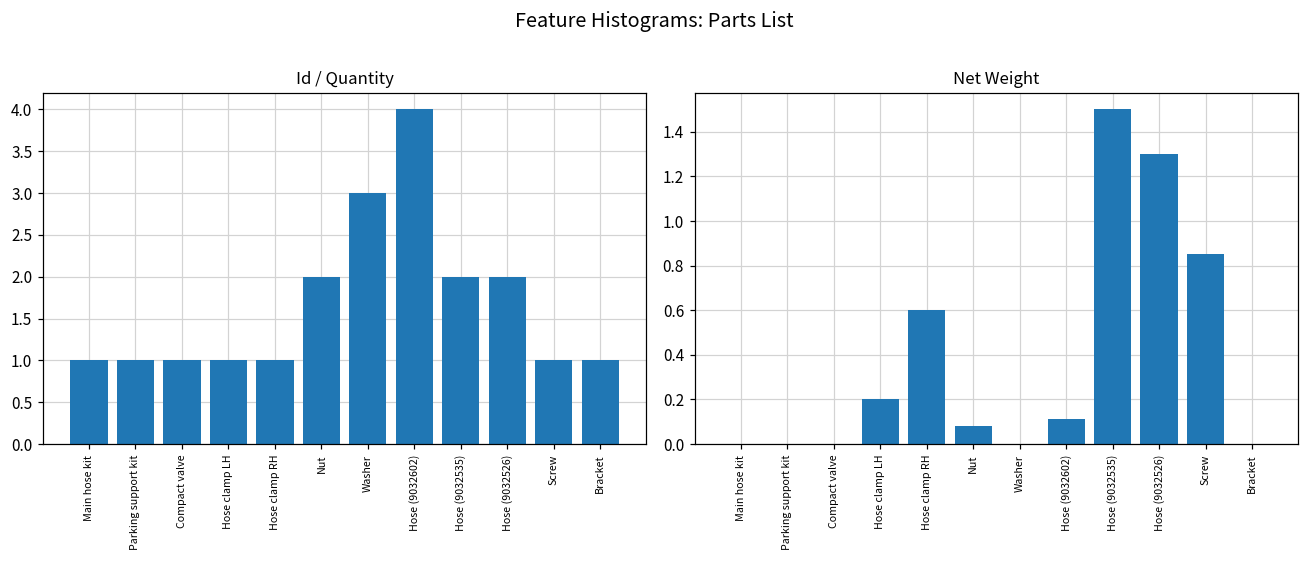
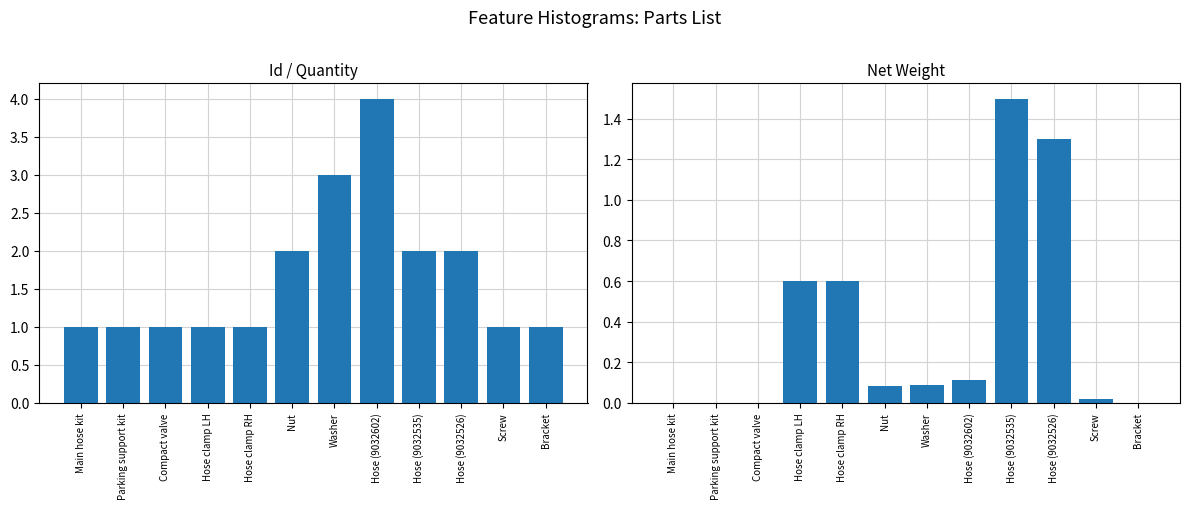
Net Weight, Hose clamp LH: 0.2 -> 0.6
Net Weight, Washer: 0.00 -> 0.09
Net Weight, Screw: 0.85 -> 0.02
